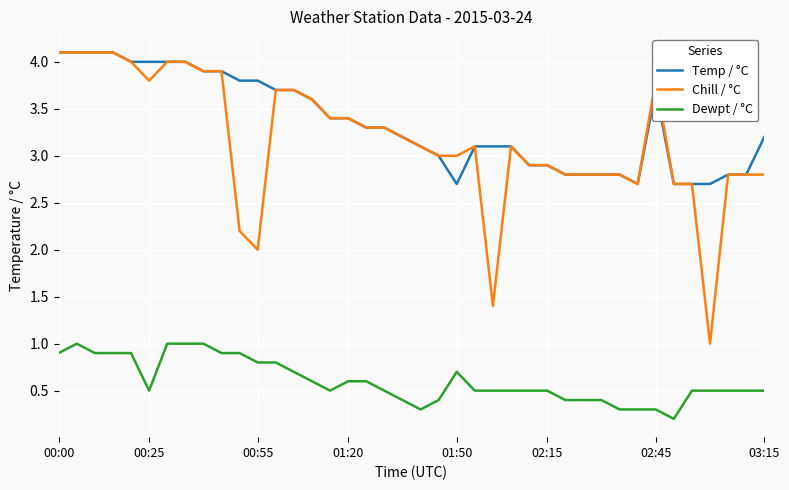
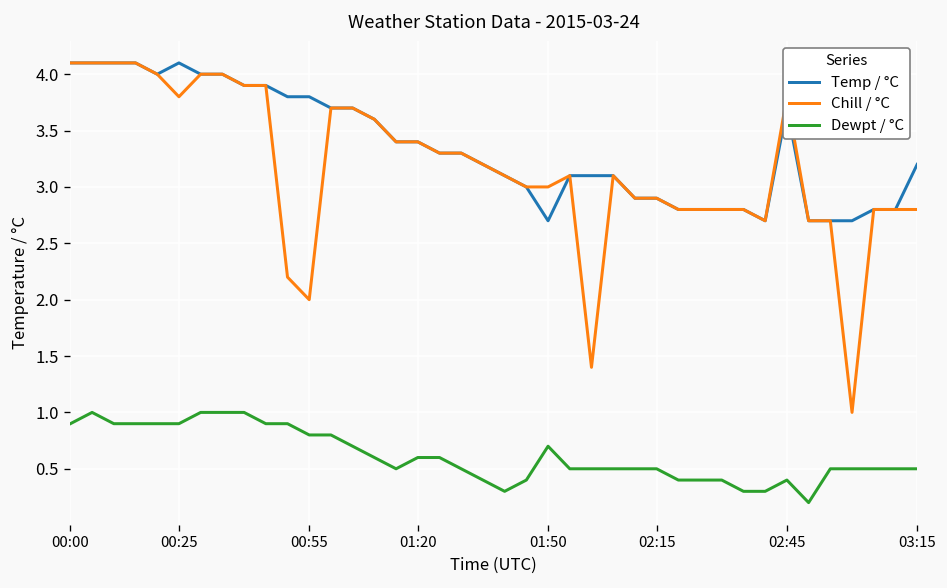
Temp / °C, 00:25: 4.0 -> 4.1
Dewpt / °C, 00:25: 0.5 -> 0.9
Dewpt / °C, 02:45: 0.3 -> 0.4
